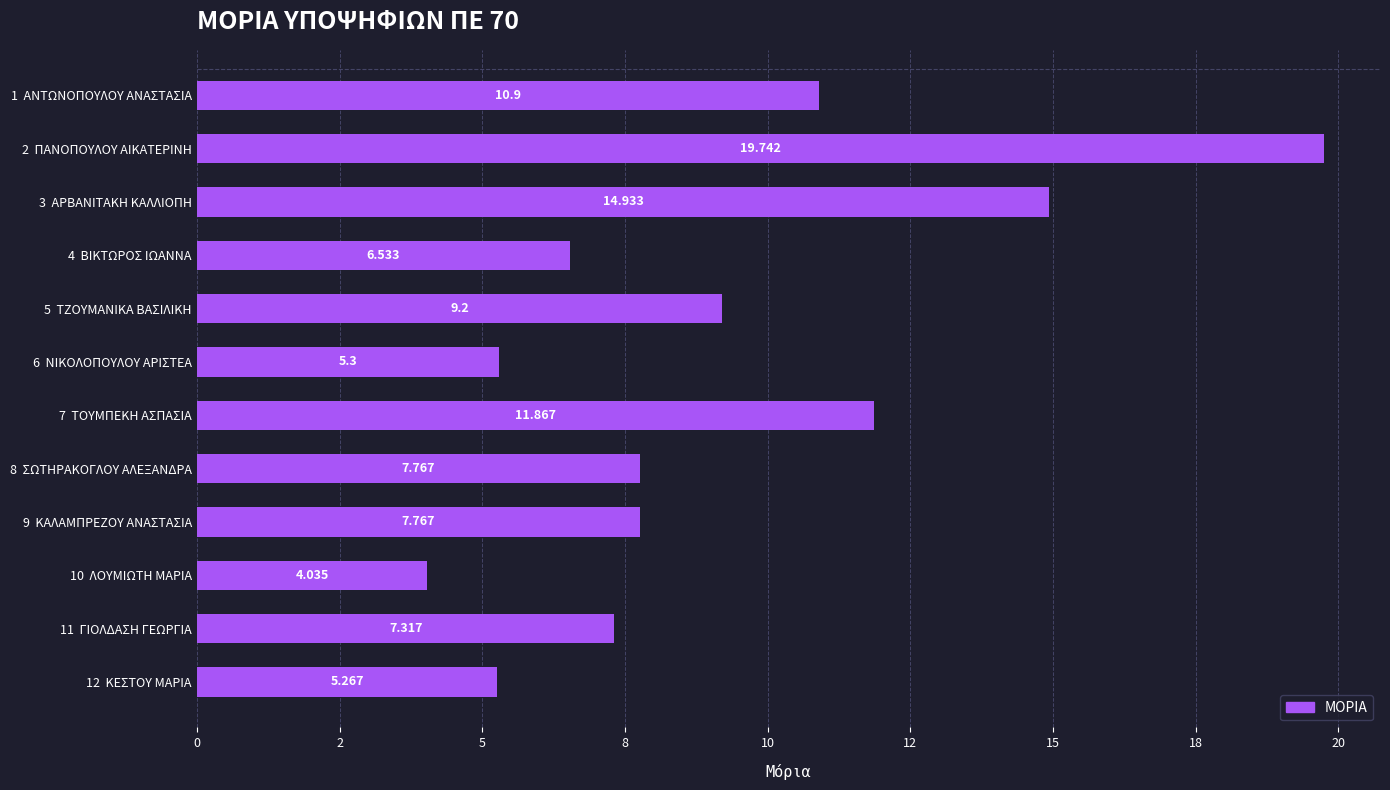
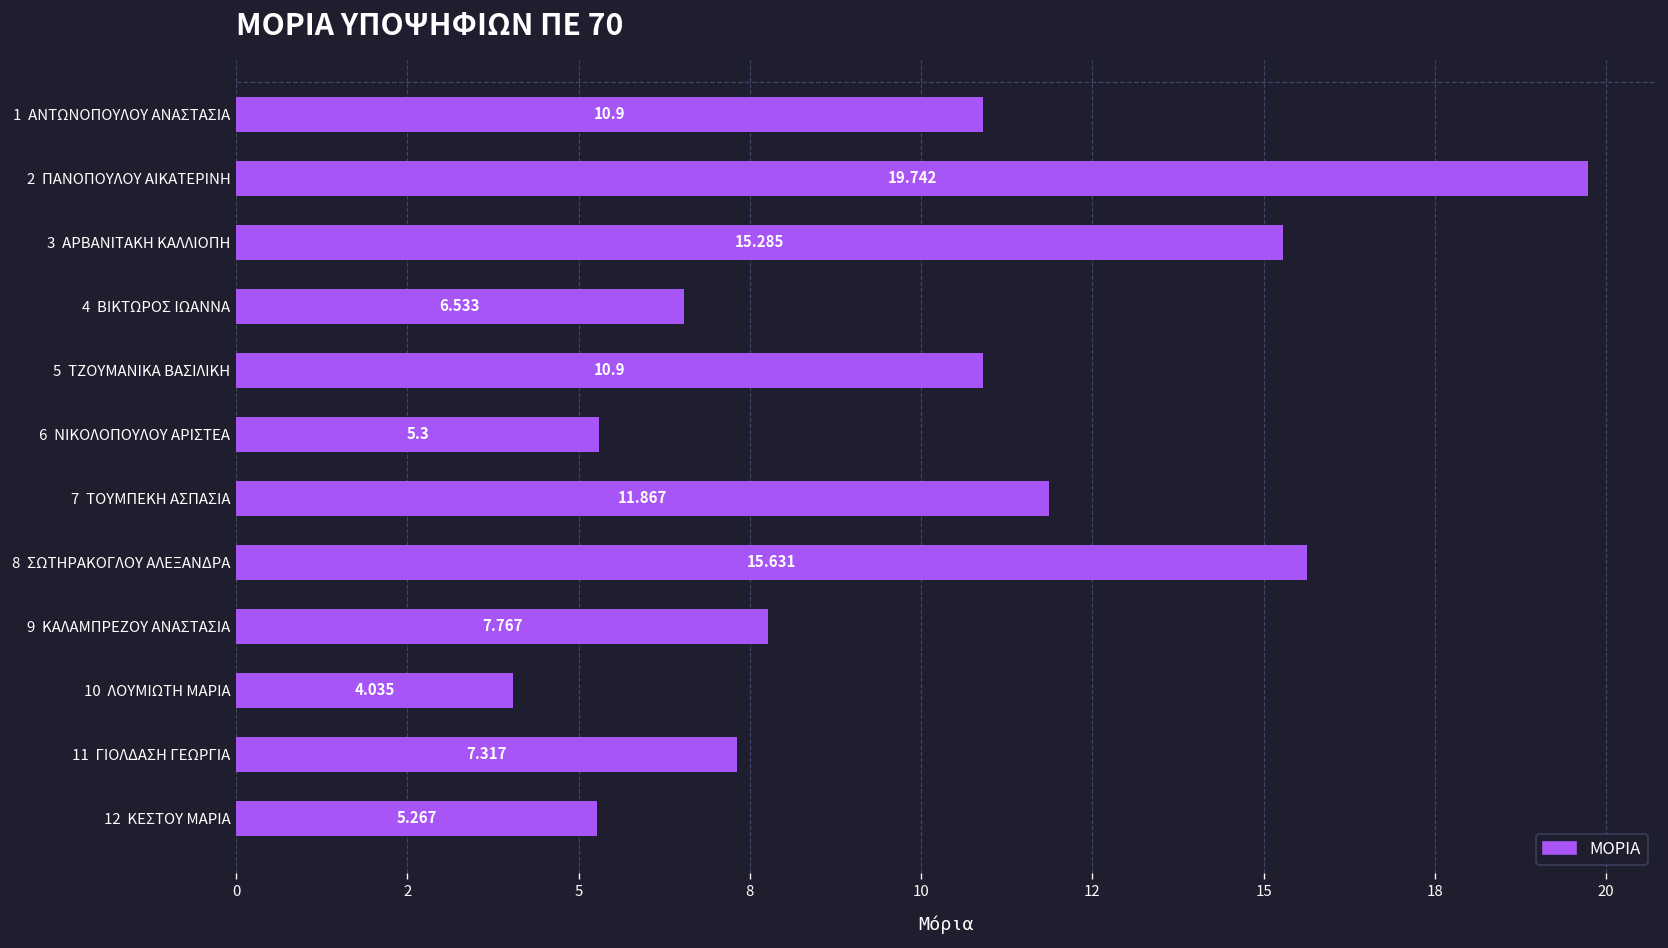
3 ΑΡΒΑΝΙΤΑΚΗ ΚΑΛΛΙΟΠΗ: 14.933 -> 15.285
5 ΤΖΟΥΜΑΝΙΚΑ ΒΑΣΙΛΙΚΗ: 9.2 -> 10.9
8 ΣΩΤΗΡΑΚΟΓΛΟΥ ΑΛΕΞΑΝΔΡΑ: 7.767 -> 15.631
